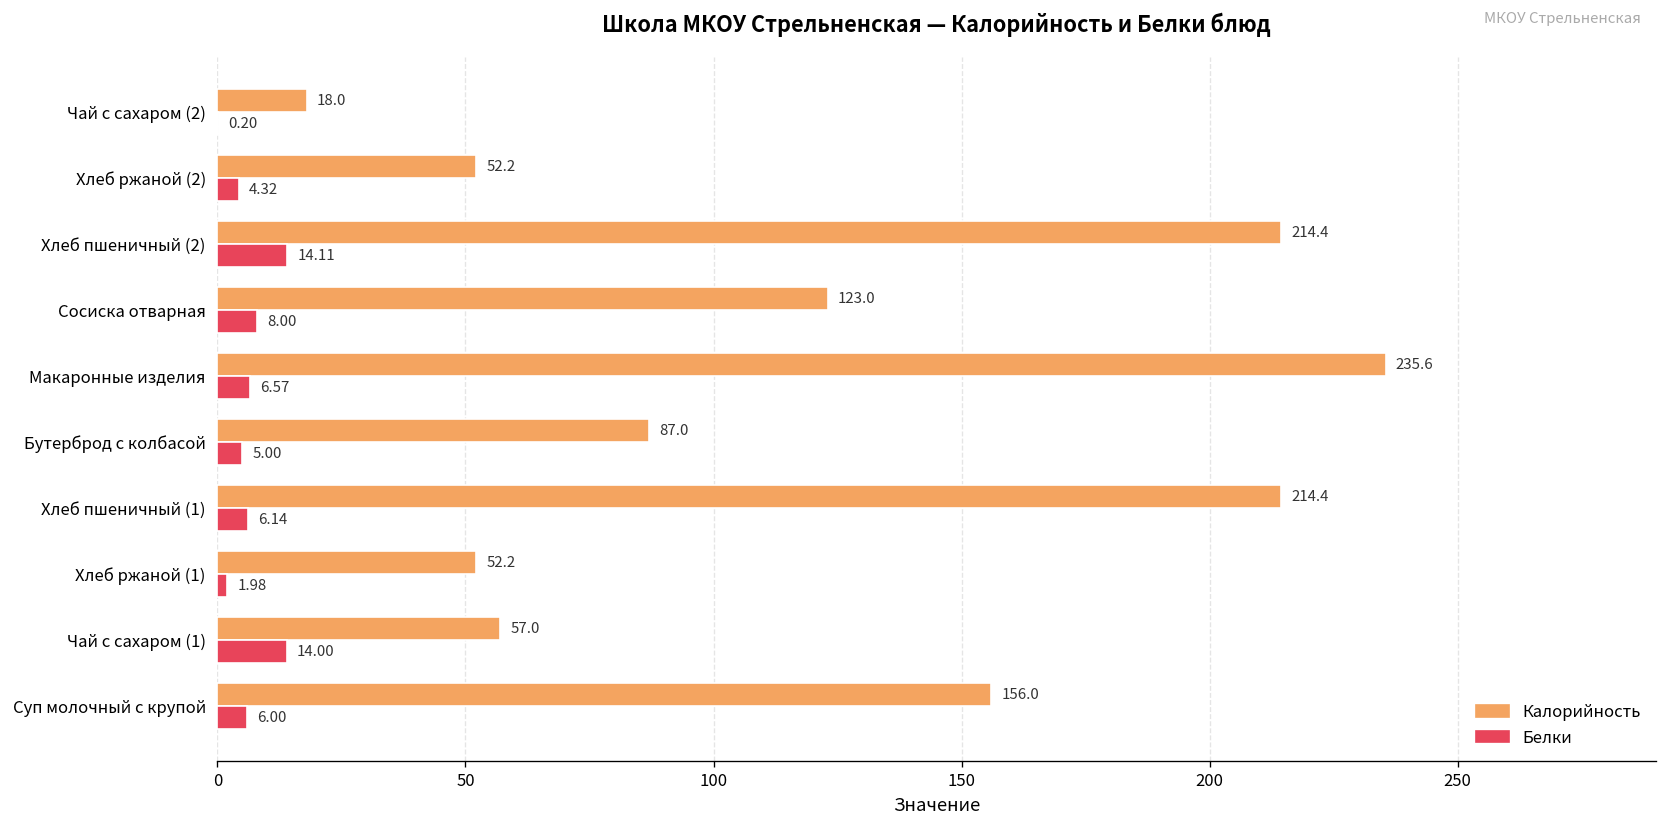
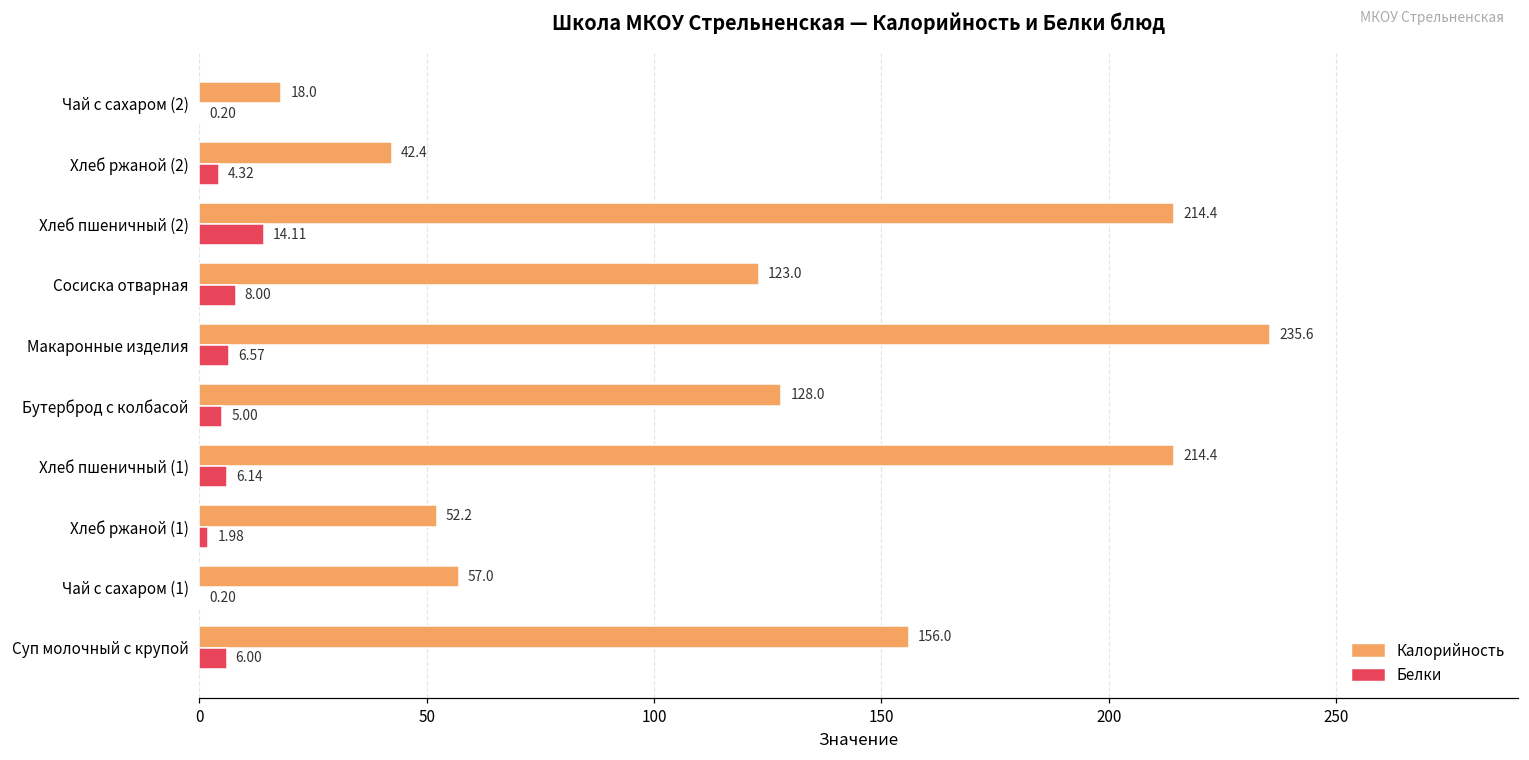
Калорийность, Хлеб ржаной (2): 52.2 -> 42.4
Калорийность, Бутерброд с колбасой: 87.0 -> 128.0
Белки, Чай с сахаром (1): 14.00 -> 0.20
